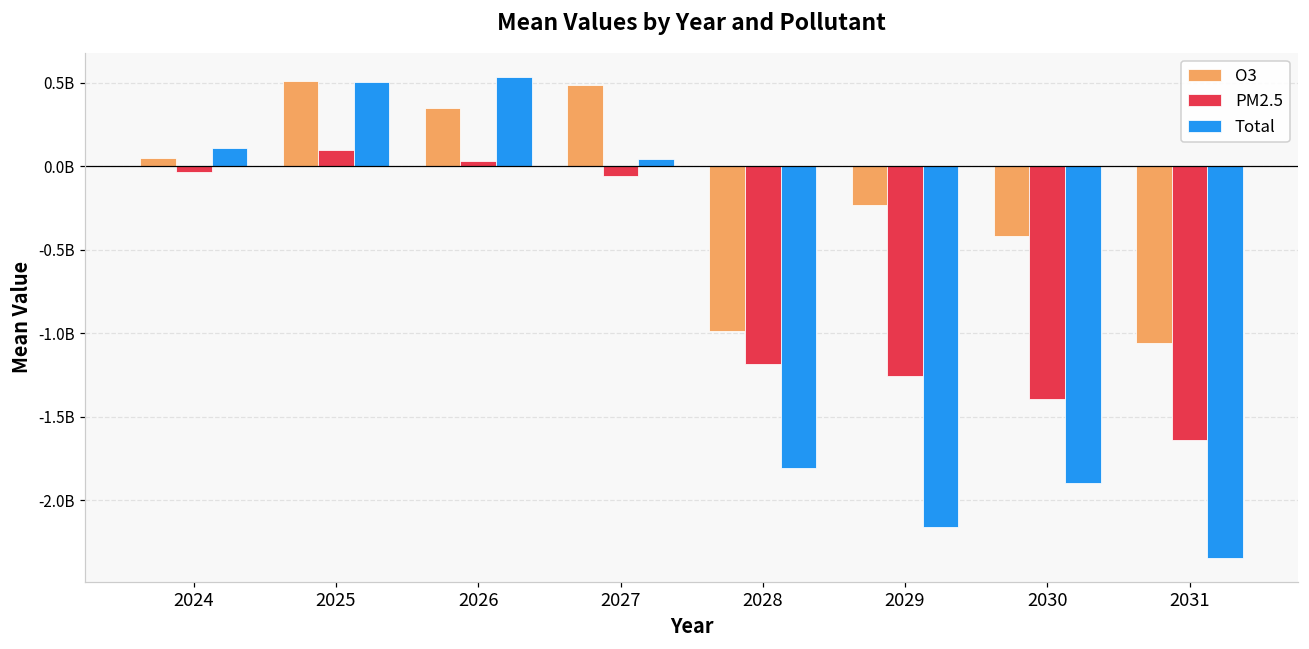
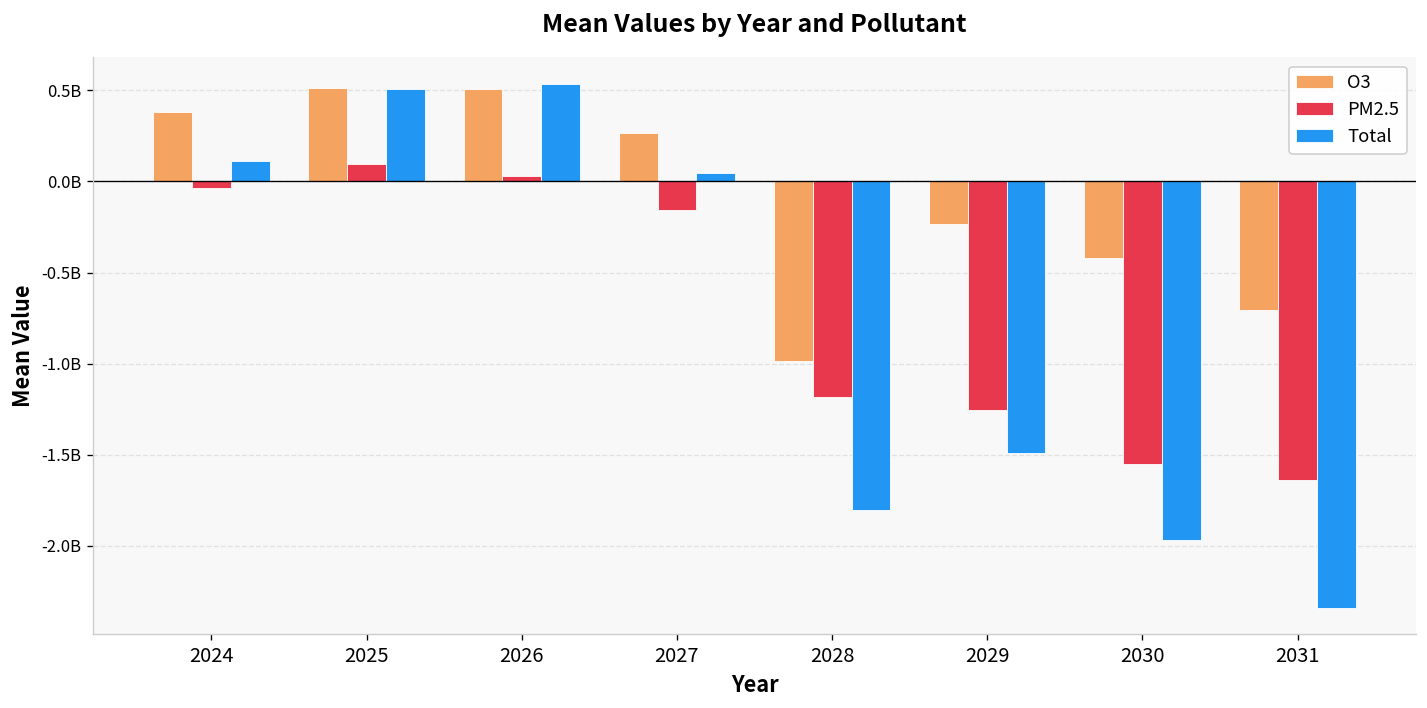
O3, 2024: 50000000 -> 380000000
O3, 2026: 350000000 -> 510000000
O3, 2027: 480000000 -> 270000000
PM2.5, 2027: -60000000 -> -160000000
Total, 2029: -2160000000 -> -1490000000
PM2.5, 2030: -1390000000 -> -1550000000
Total, 2030: -1900000000 -> -1970000000
O3, 2031: -1060000000 -> -700000000
